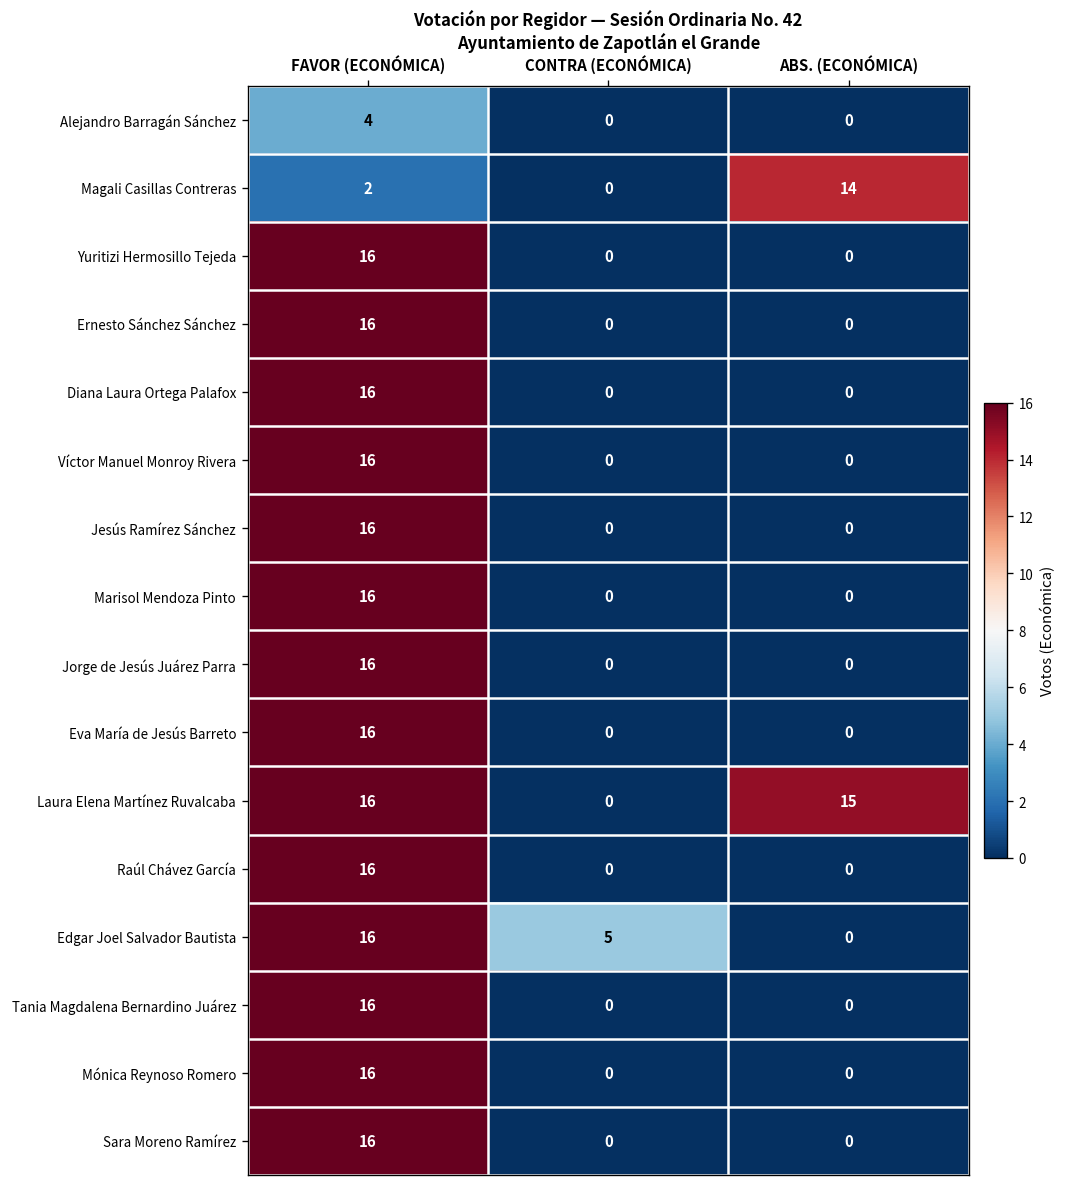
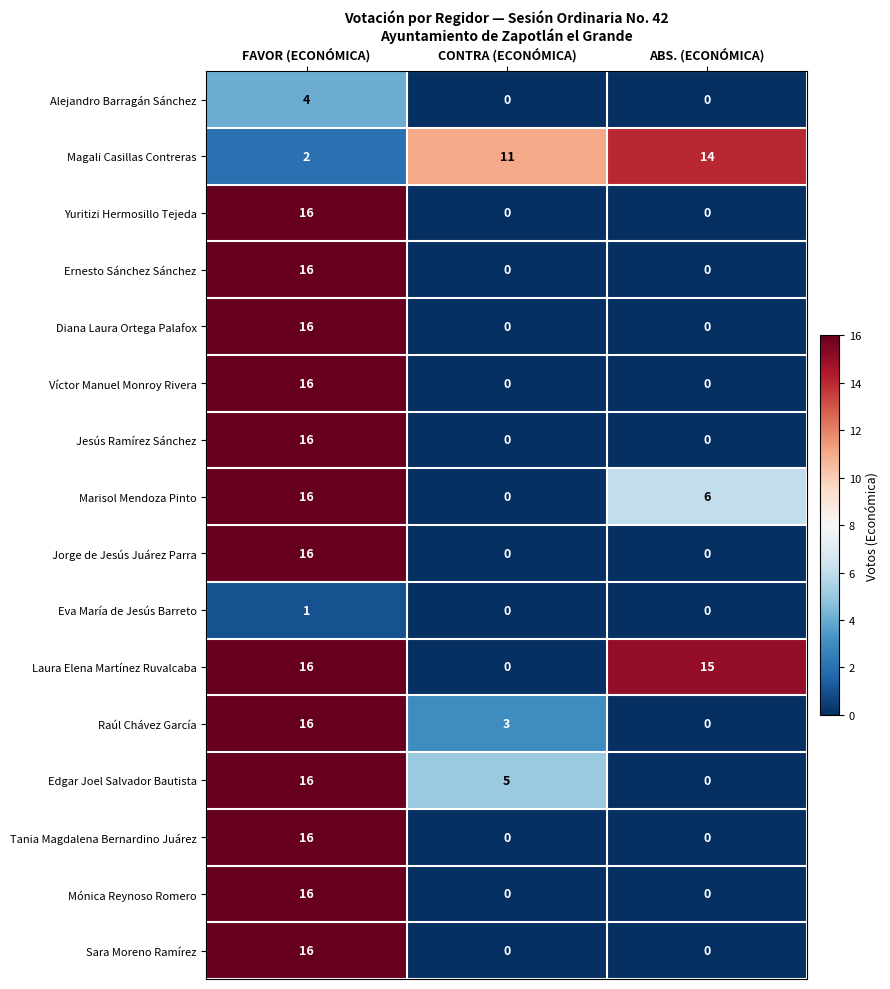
Magali Casillas Contreras, CONTRA (ECONÓMICA): 0 -> 11
Marisol Mendoza Pinto, ABS. (ECONÓMICA): 0 -> 6
Eva María de Jesús Barreto, FAVOR (ECONÓMICA): 16 -> 1
Raúl Chávez García, CONTRA (ECONÓMICA): 0 -> 3
